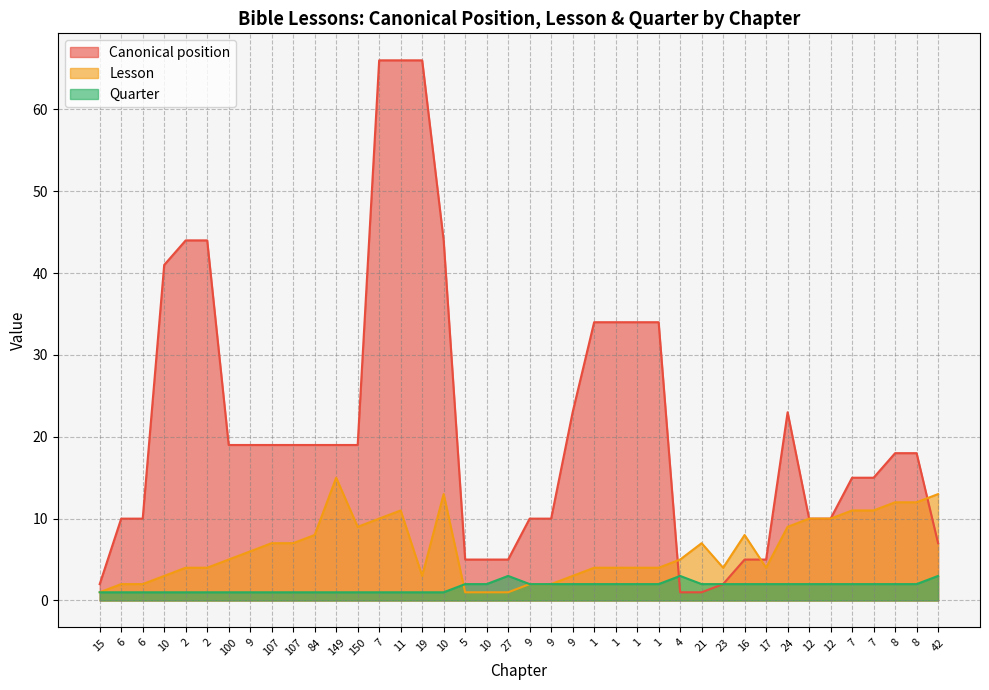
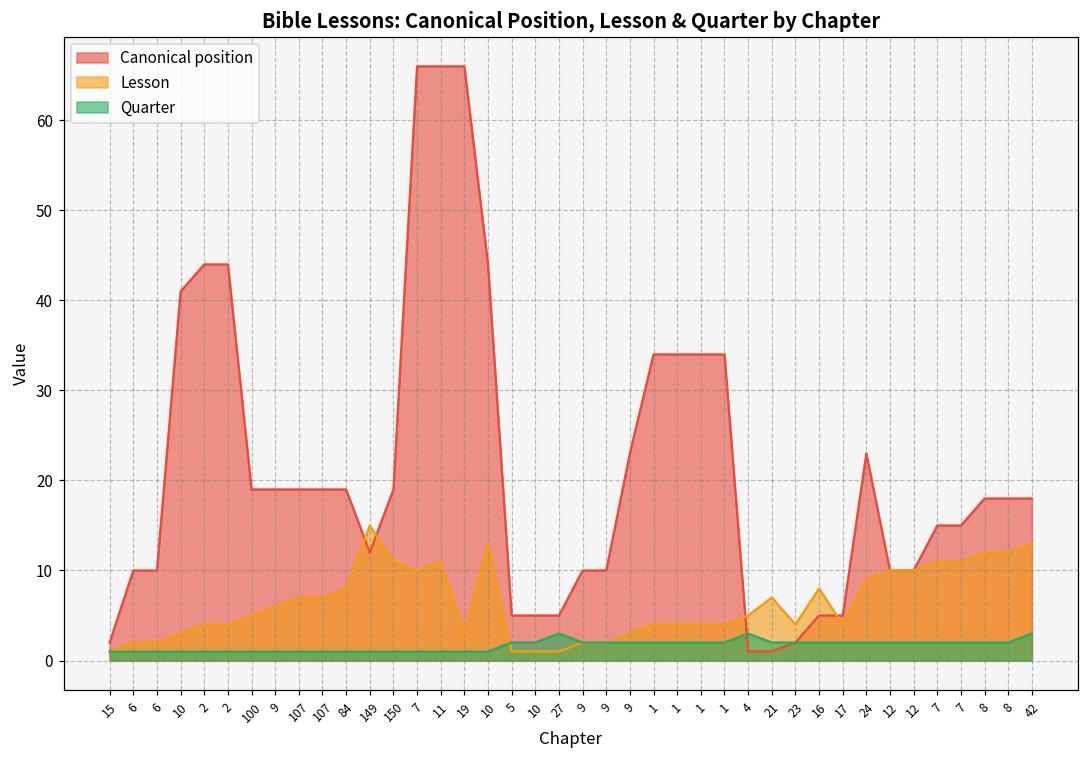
Canonical position, 149: 19 -> 12
Lesson, 150: 9 -> 11
Canonical position, 42: 7 -> 18
